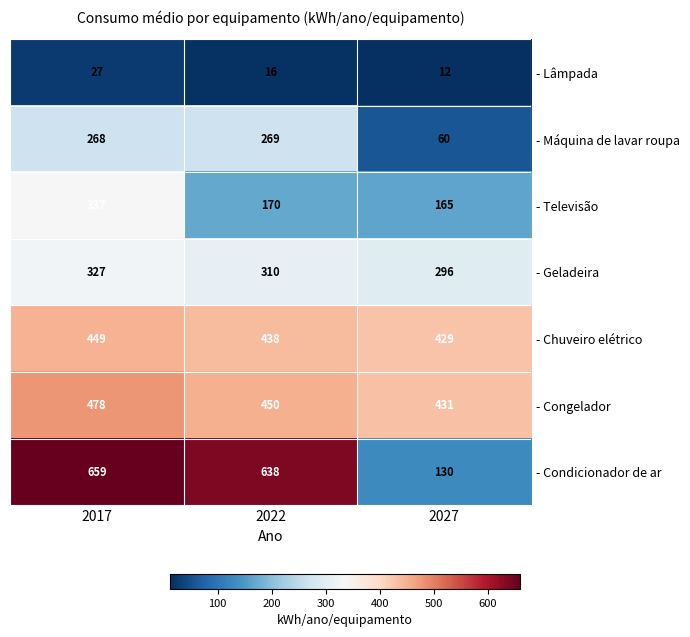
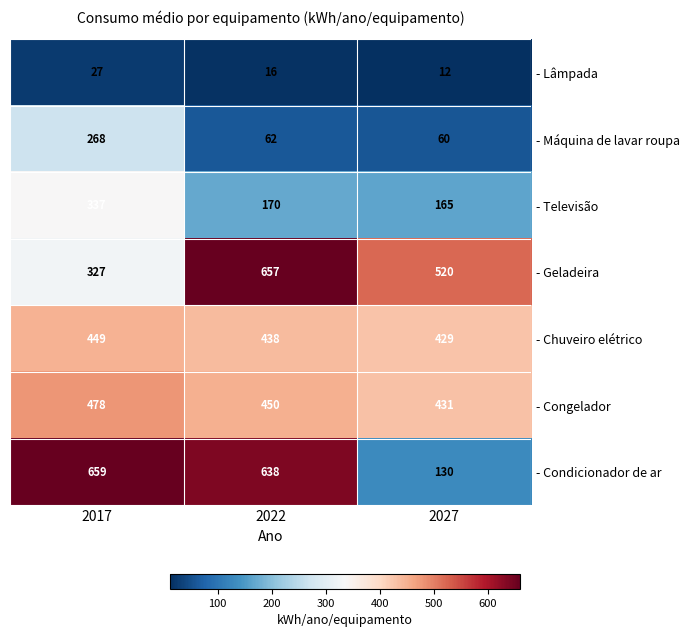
- Máquina de lavar roupa, 2022: 269 -> 62
- Geladeira, 2022: 310 -> 657
- Geladeira, 2027: 296 -> 520
